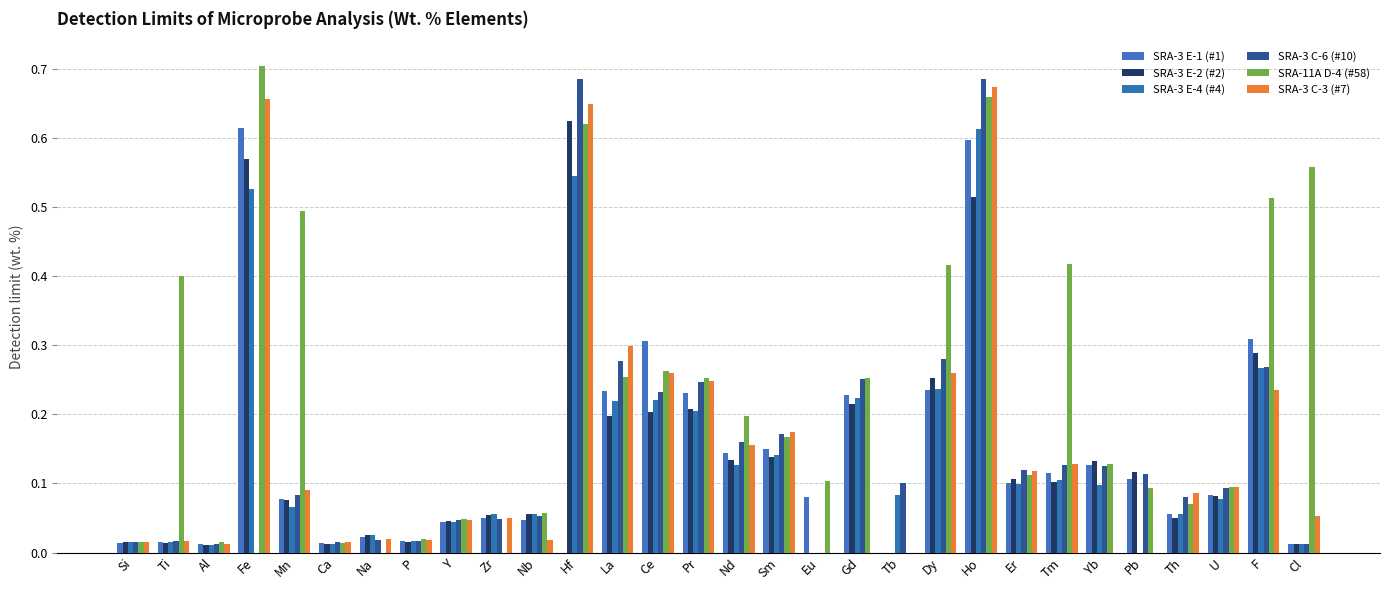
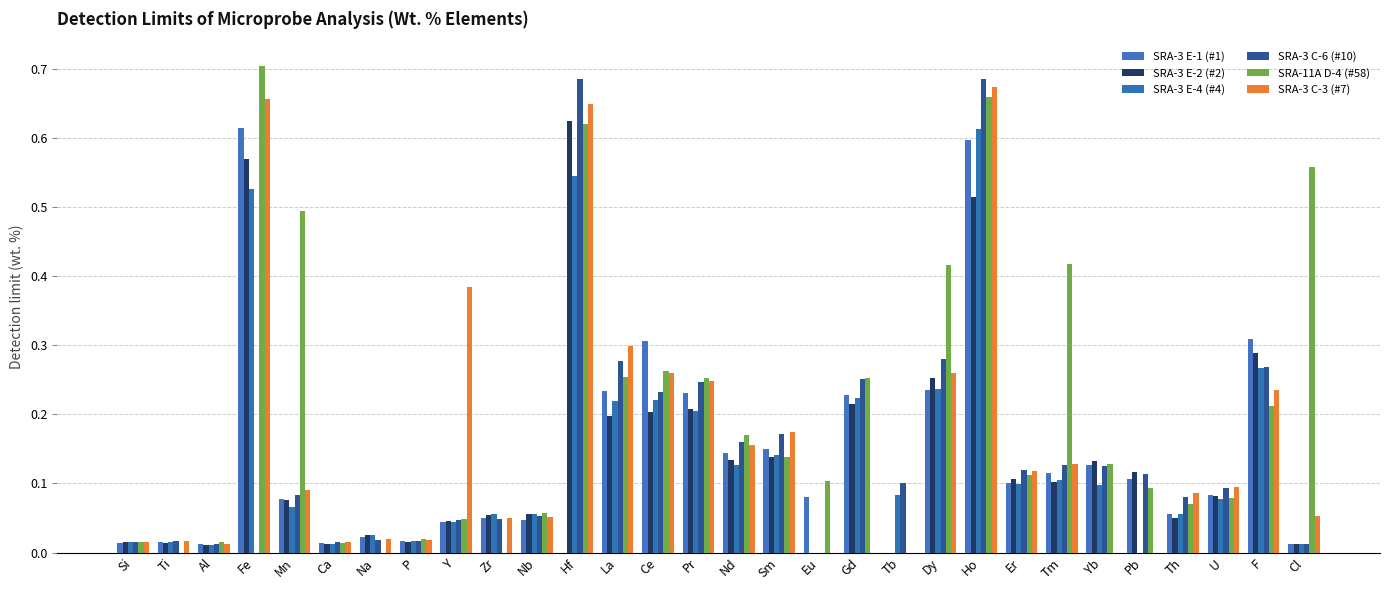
SRA-11A D-4 (#58), Ti: 0.4 -> 0.0
SRA-3 C-3 (#7), Y: 0.05 -> 0.39
SRA-3 C-3 (#7), Nb: 0.02 -> 0.05
SRA-11A D-4 (#58), Nd: 0.20 -> 0.17
SRA-11A D-4 (#58), Sm: 0.17 -> 0.14
SRA-11A D-4 (#58), U: 0.09 -> 0.08
SRA-11A D-4 (#58), F: 0.51 -> 0.21
